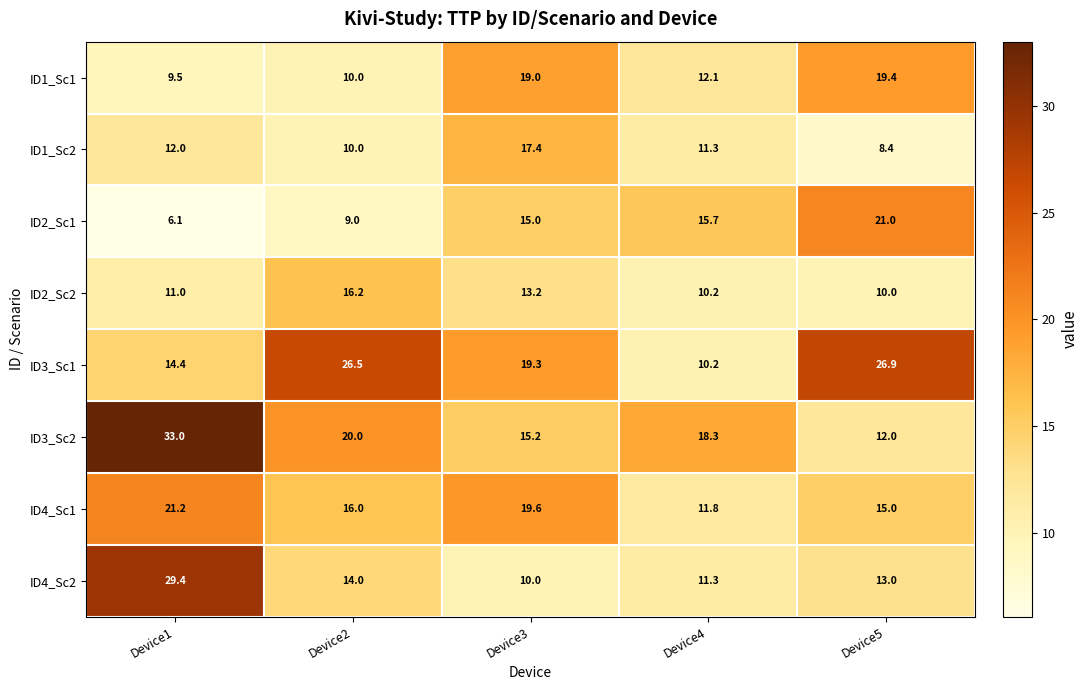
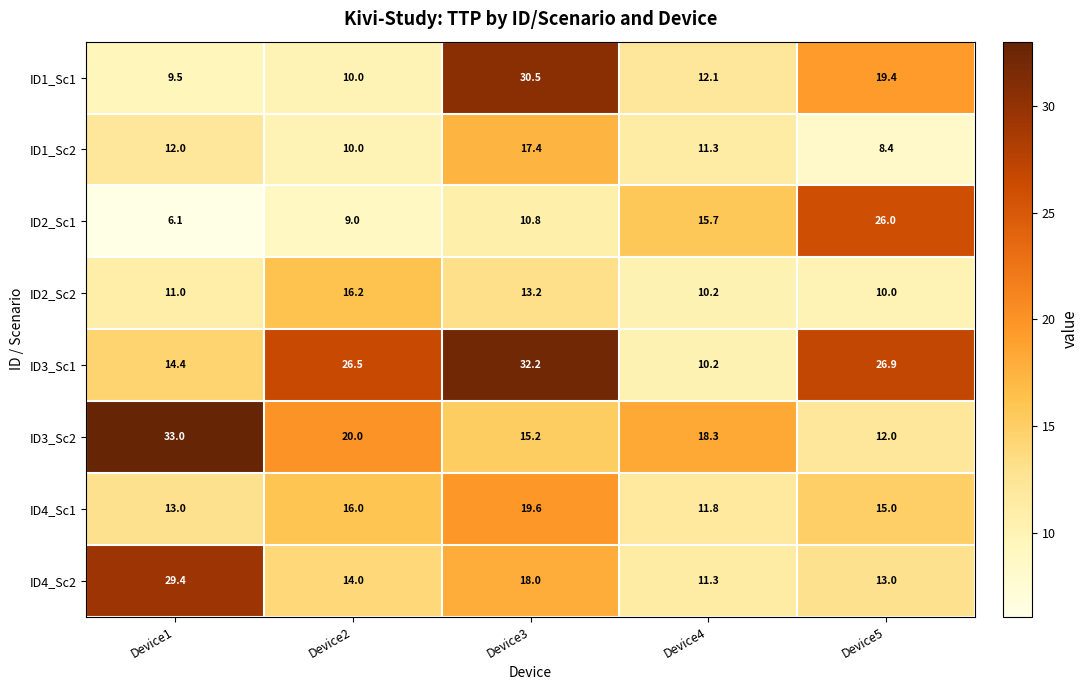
ID1_Sc1, Device3: 19.0 -> 30.5
ID2_Sc1, Device3: 15.0 -> 10.8
ID2_Sc1, Device5: 21.0 -> 26.0
ID3_Sc1, Device3: 19.3 -> 32.2
ID4_Sc1, Device1: 21.2 -> 13.0
ID4_Sc2, Device3: 10.0 -> 18.0
